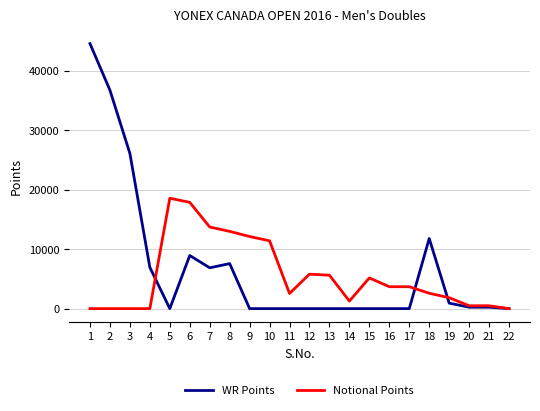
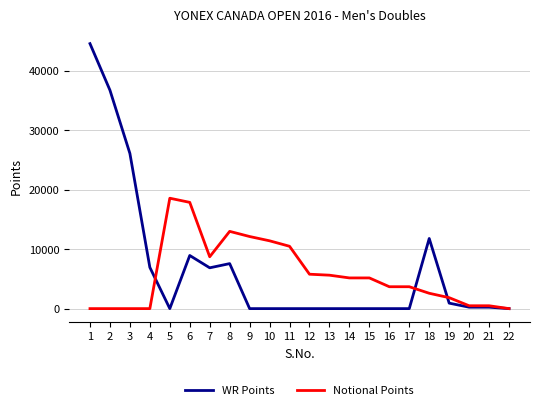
Notional Points, 7: 14000 -> 9000
Notional Points, 11: 3000 -> 10000
Notional Points, 14: 1000 -> 5000
